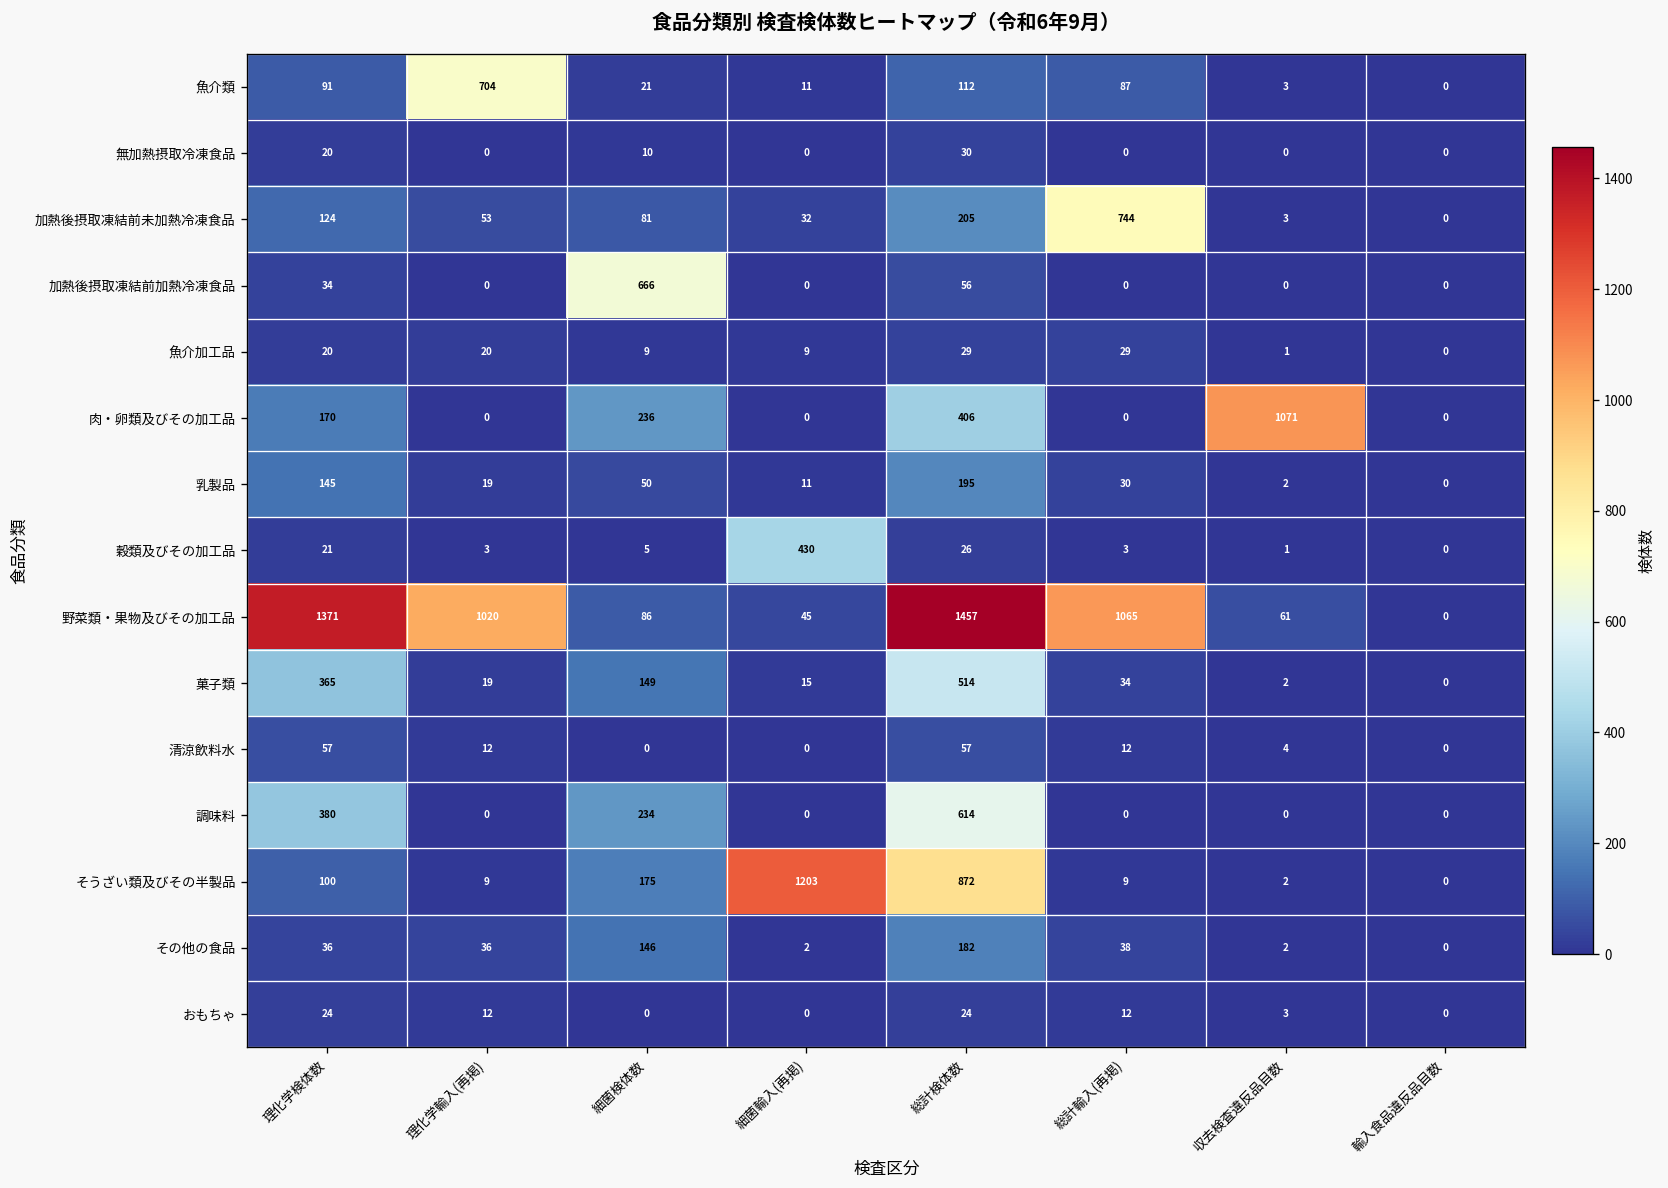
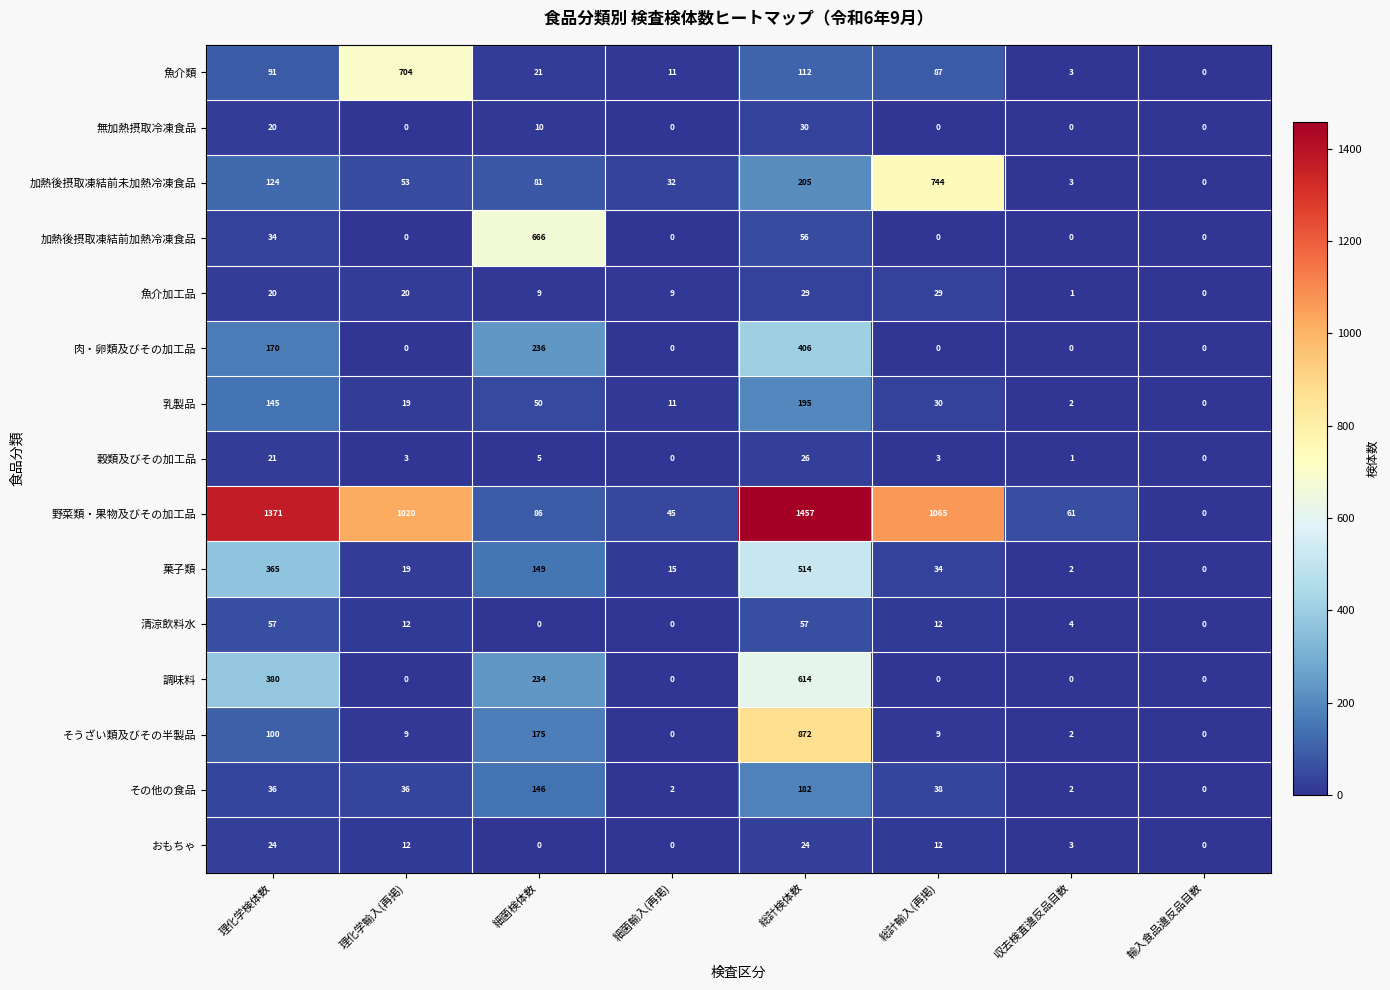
肉・卵類及びその加工品, 収去検査違反品目数: 1071 -> 0
穀類及びその加工品, 細菌輸入(再掲): 430 -> 0
そうざい類及びその半製品, 細菌輸入(再掲): 1203 -> 0
